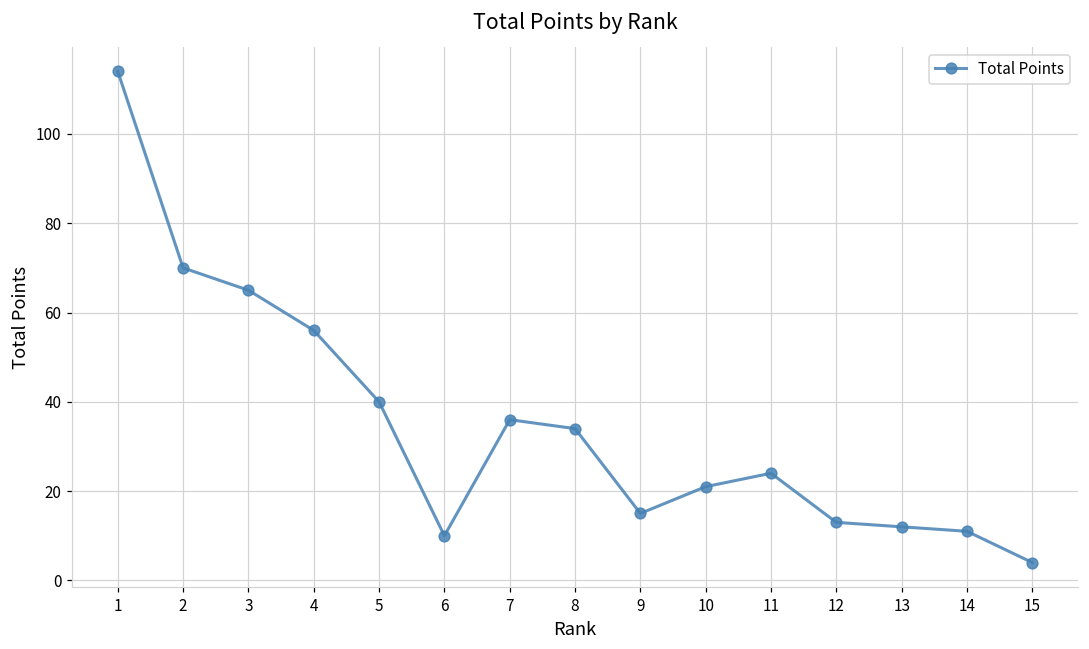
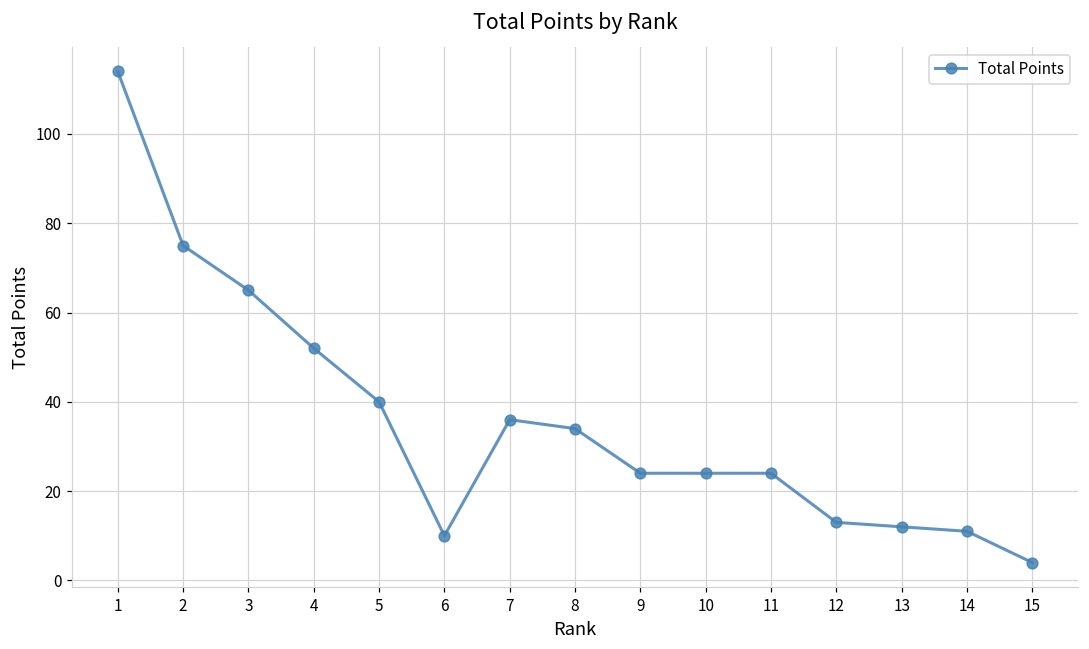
2: 70 -> 75
4: 56 -> 52
9: 15 -> 24
10: 21 -> 24
